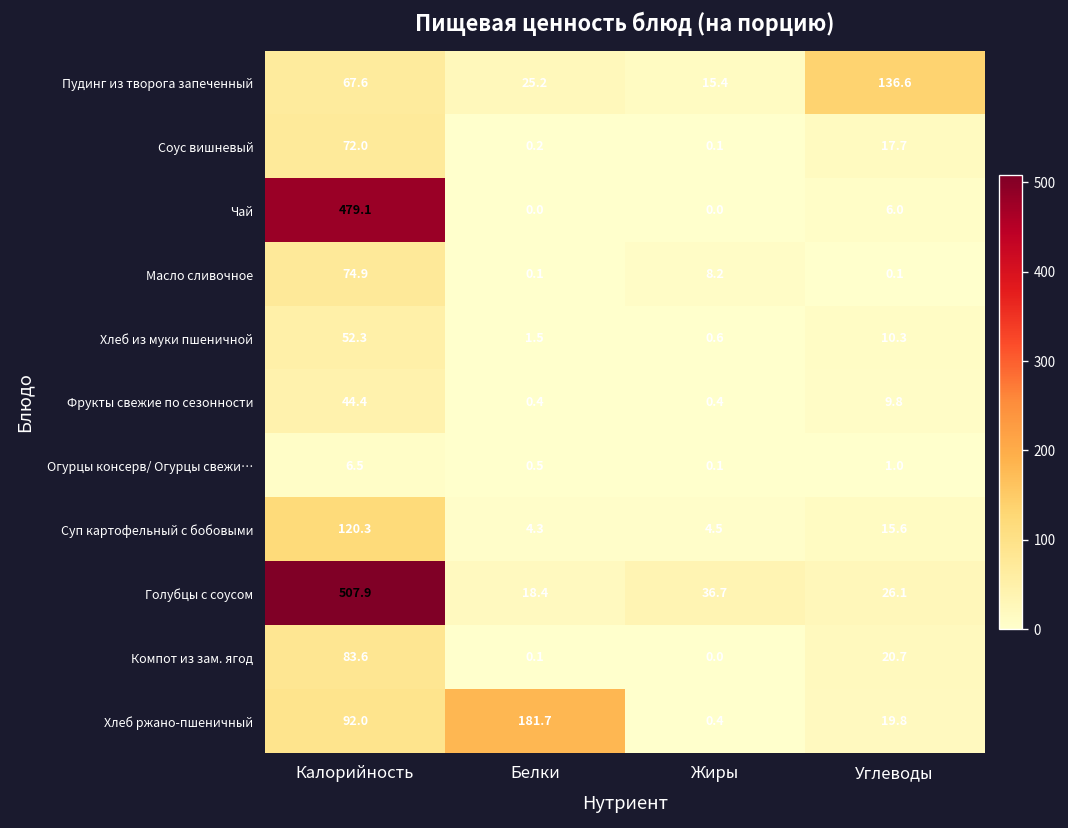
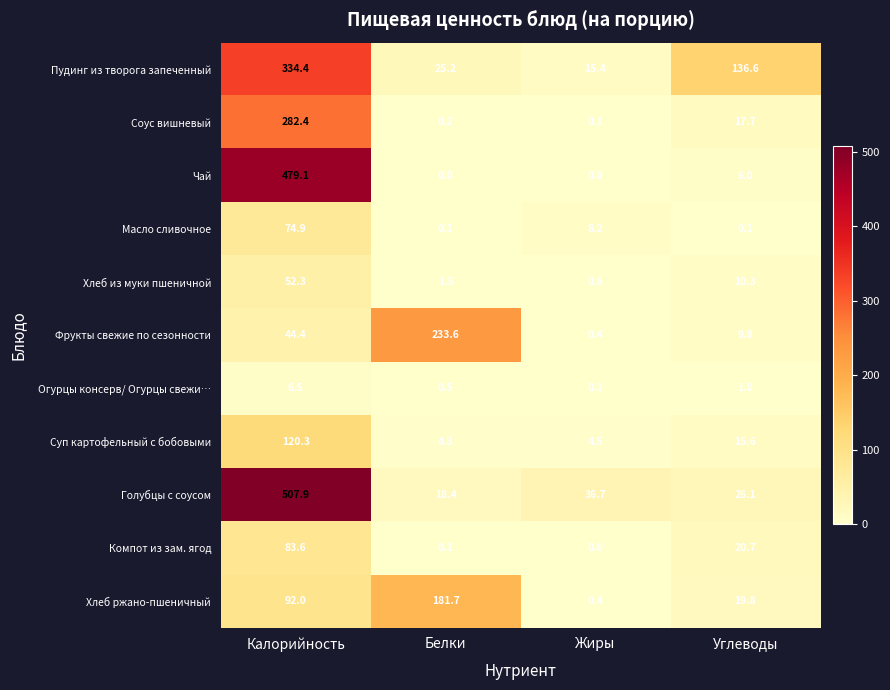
Пудинг из творога запеченный, Калорийность: 67.6 -> 334.4
Соус вишневый, Калорийность: 72.0 -> 282.4
Фрукты свежие по сезонности, Белки: 0.4 -> 233.6
